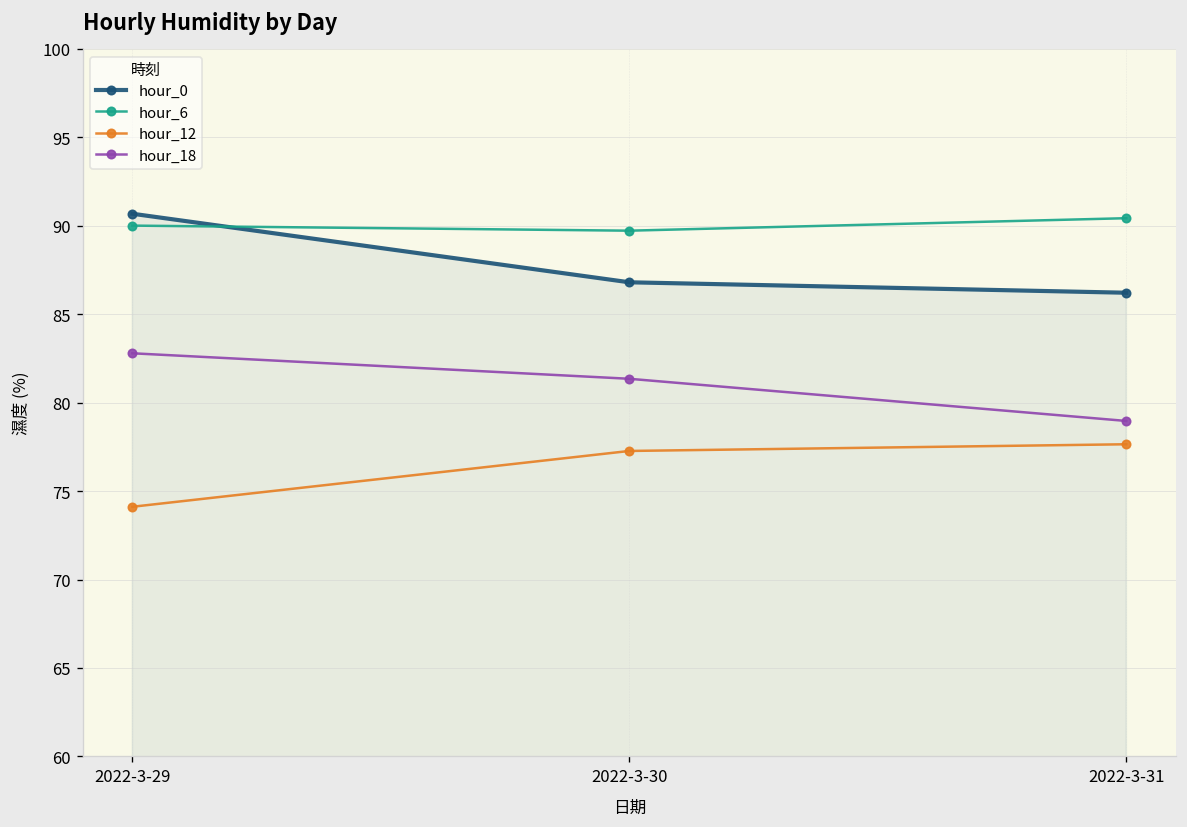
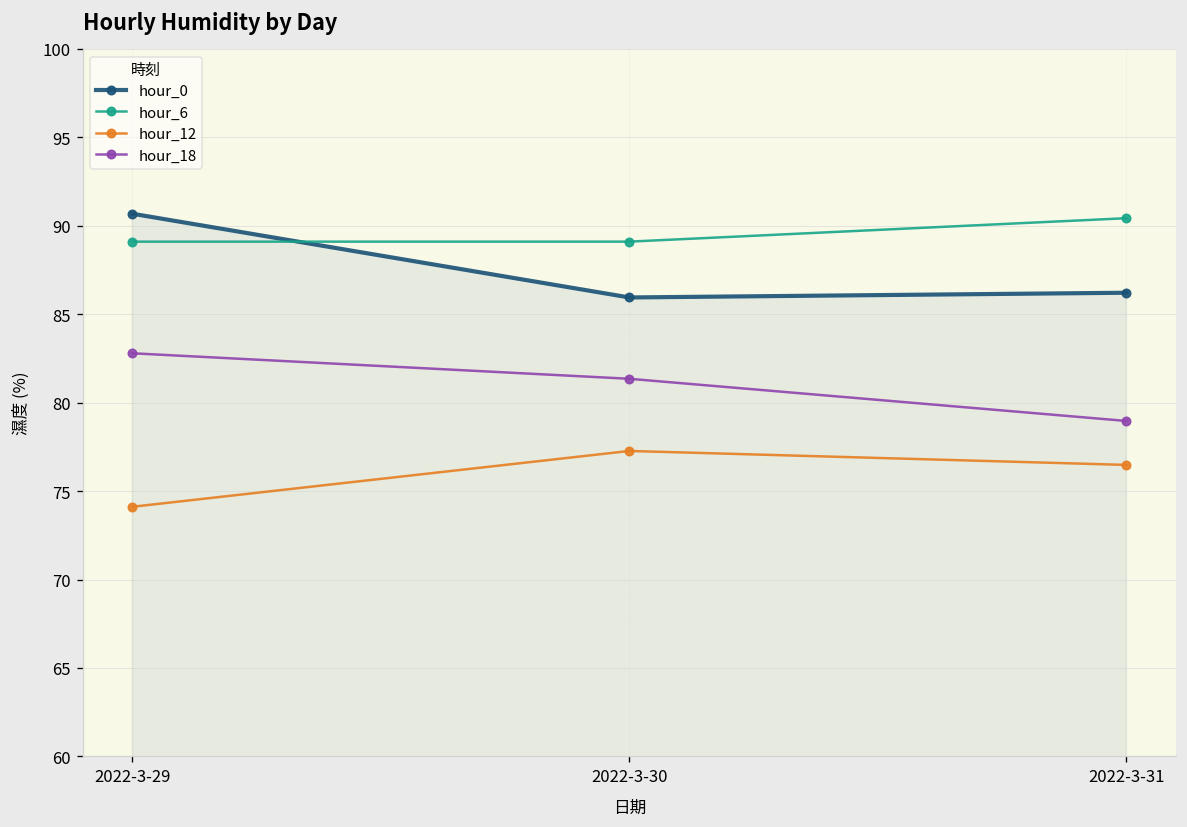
hour_6, 2022-3-29: 90.0 -> 89.1
hour_0, 2022-3-30: 86.8 -> 86.0
hour_6, 2022-3-30: 89.7 -> 89.1
hour_12, 2022-3-31: 77.6 -> 76.5
